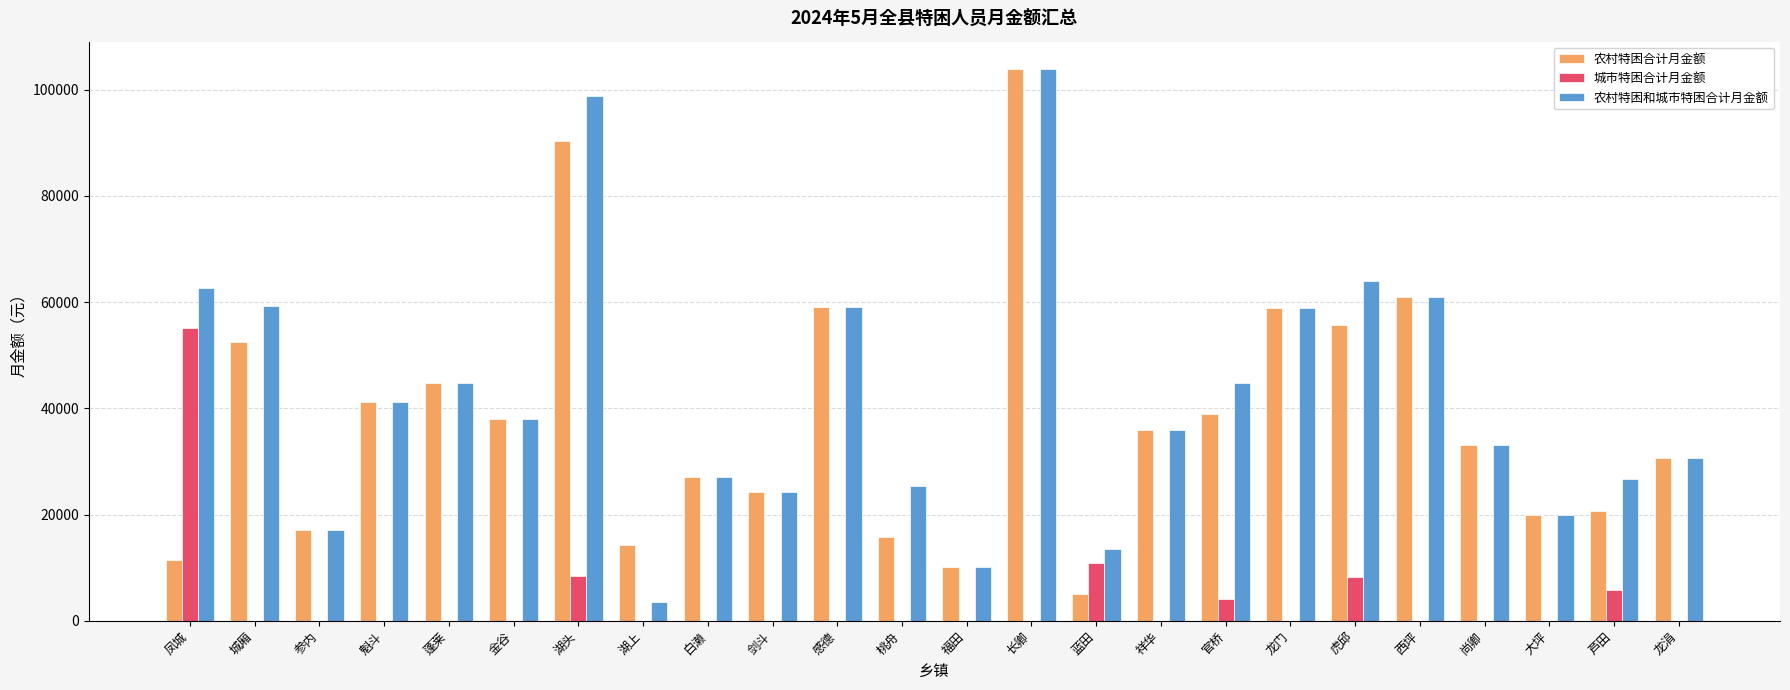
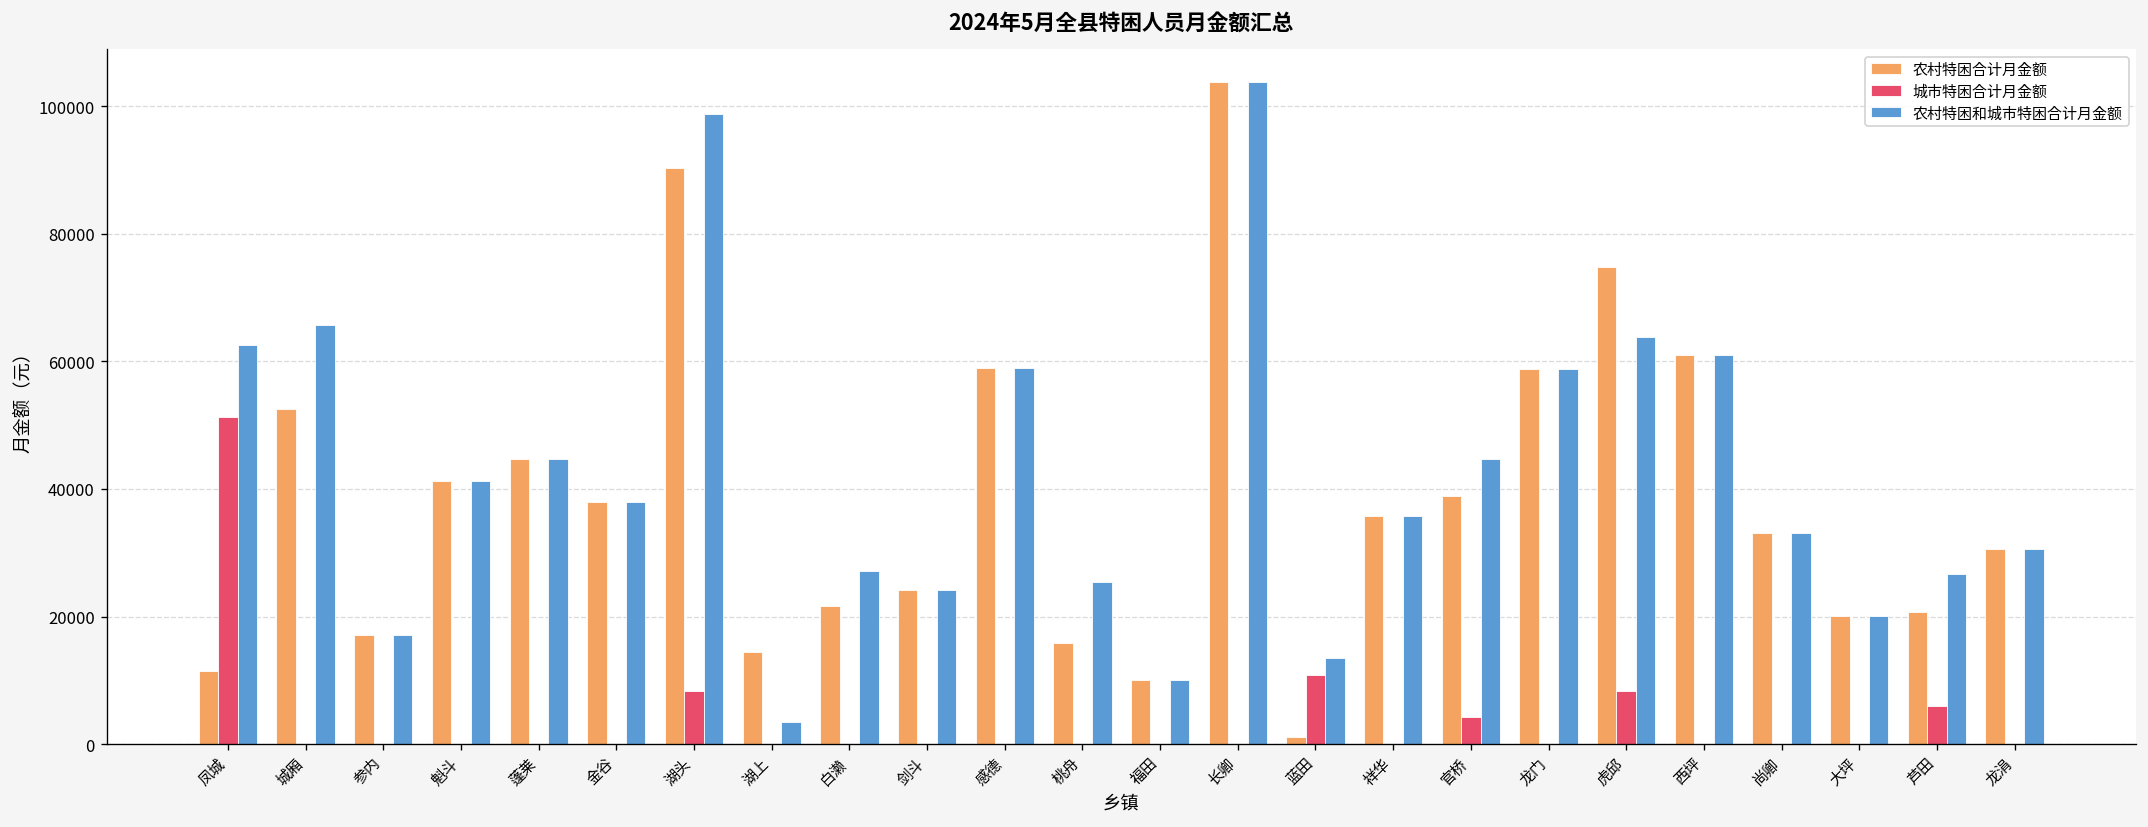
城市特困合计月金额, 凤城: 55000 -> 51000
农村特困和城市特困合计月金额, 城厢: 59000 -> 66000
农村特困合计月金额, 白濑: 27000 -> 22000
农村特困合计月金额, 蓝田: 5000 -> 1000
农村特困合计月金额, 虎邱: 56000 -> 75000
